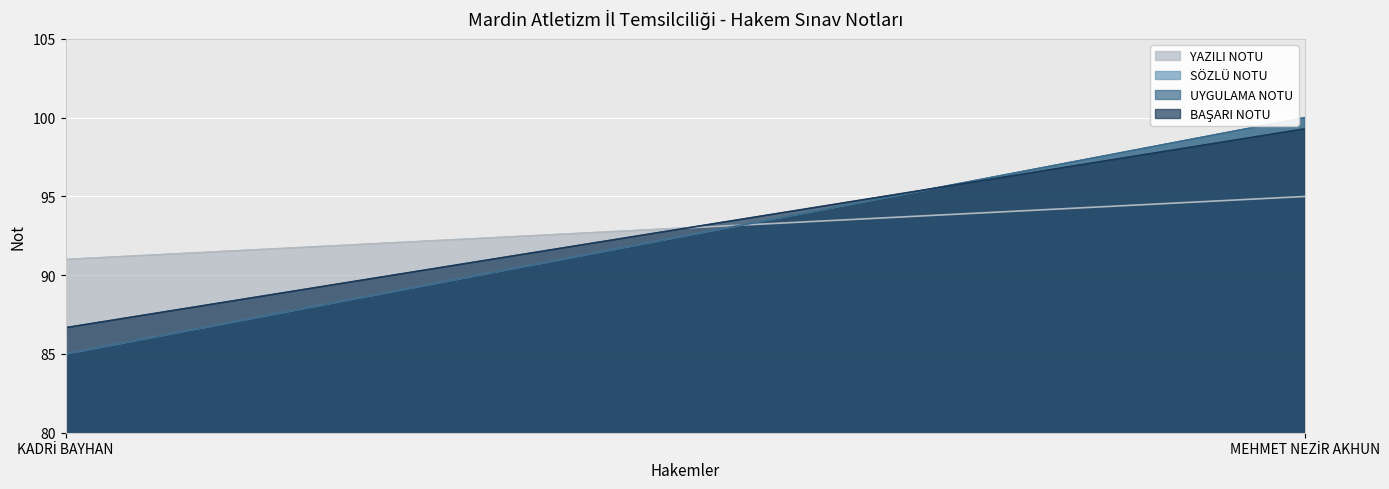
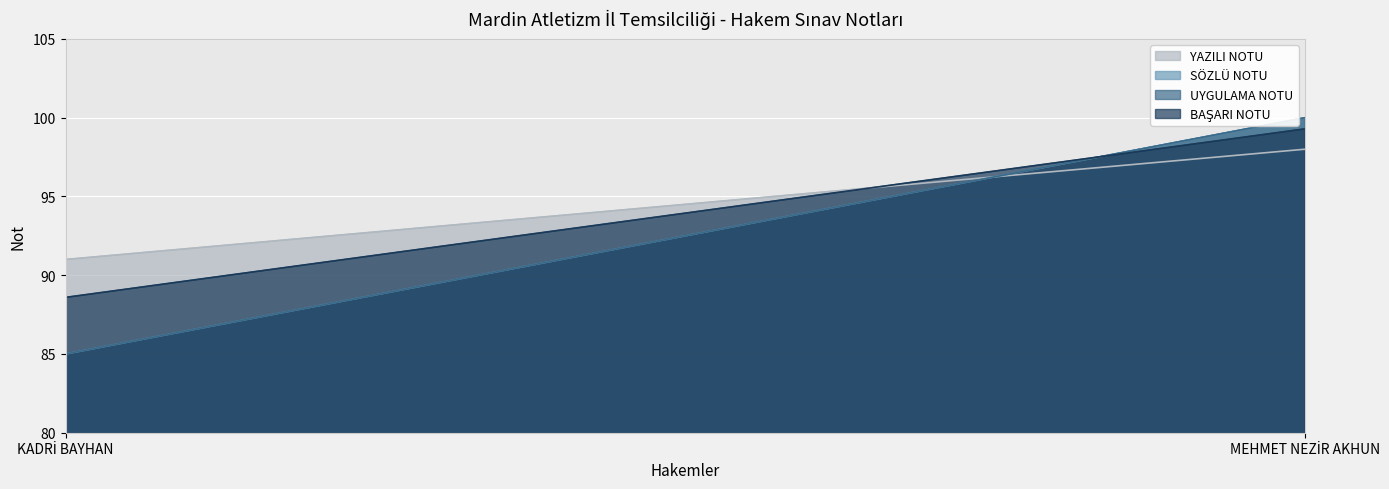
BAŞARI NOTU, KADRİ BAYHAN: 86.7 -> 88.6
YAZILI NOTU, MEHMET NEZİR AKHUN: 95 -> 98
